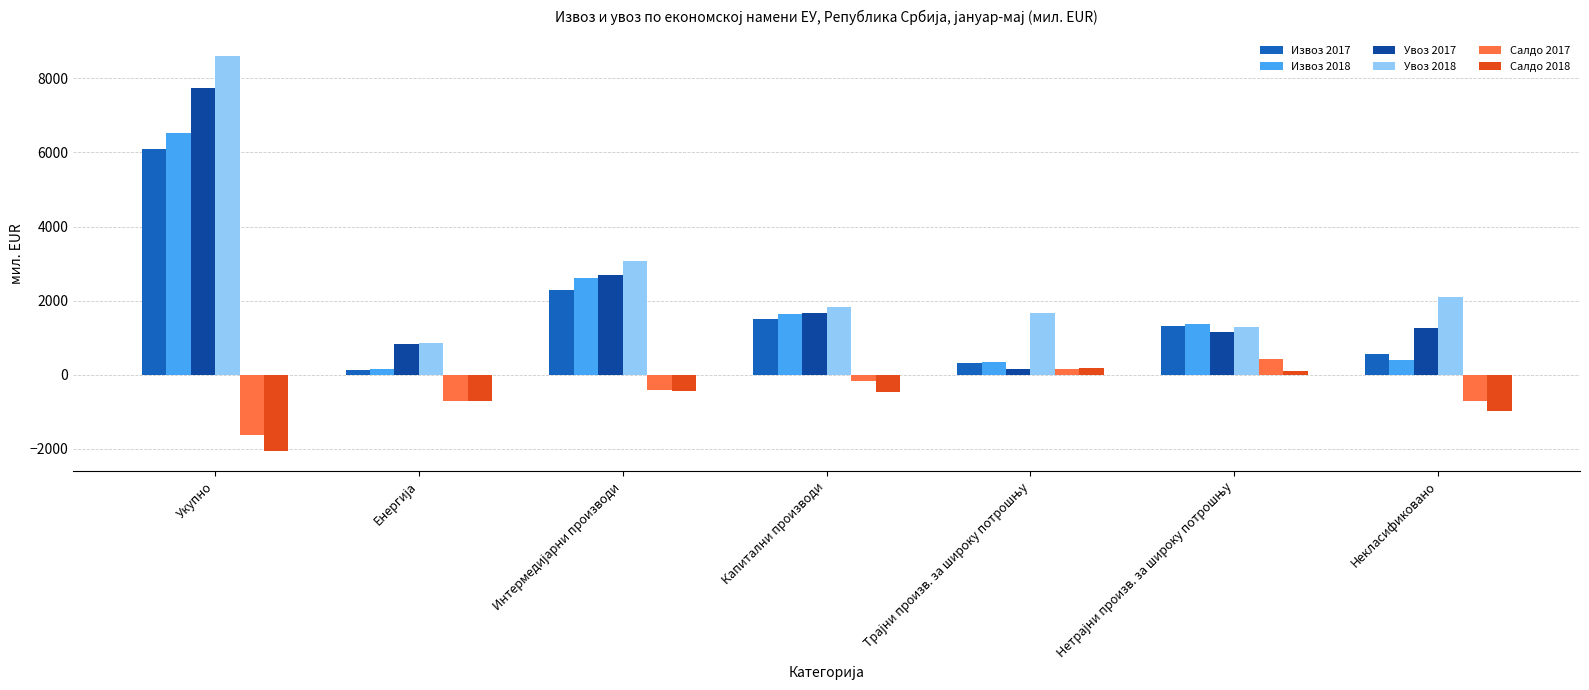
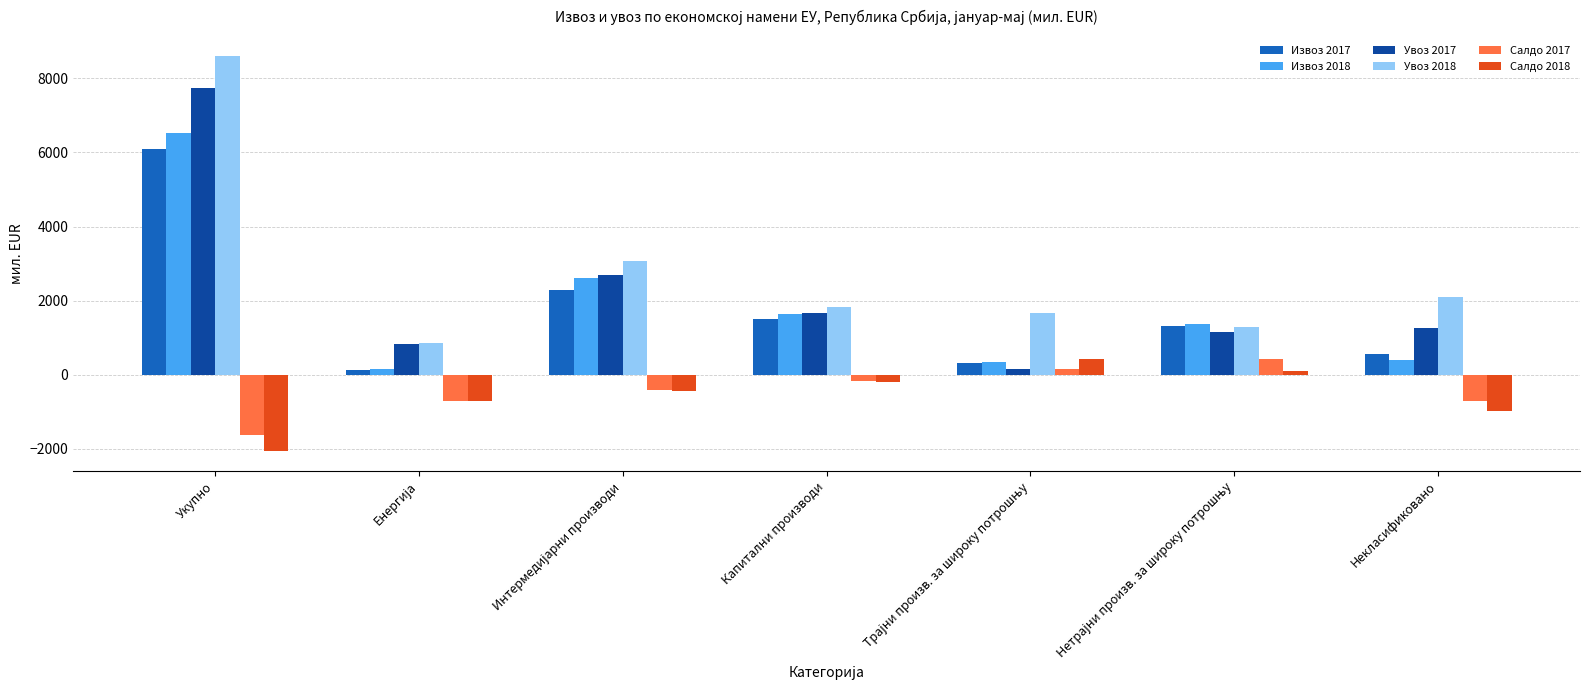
Салдо 2018, Капитални производи: -500 -> -200
Салдо 2018, Трајни произв. за широку потрошњу: 200 -> 400
